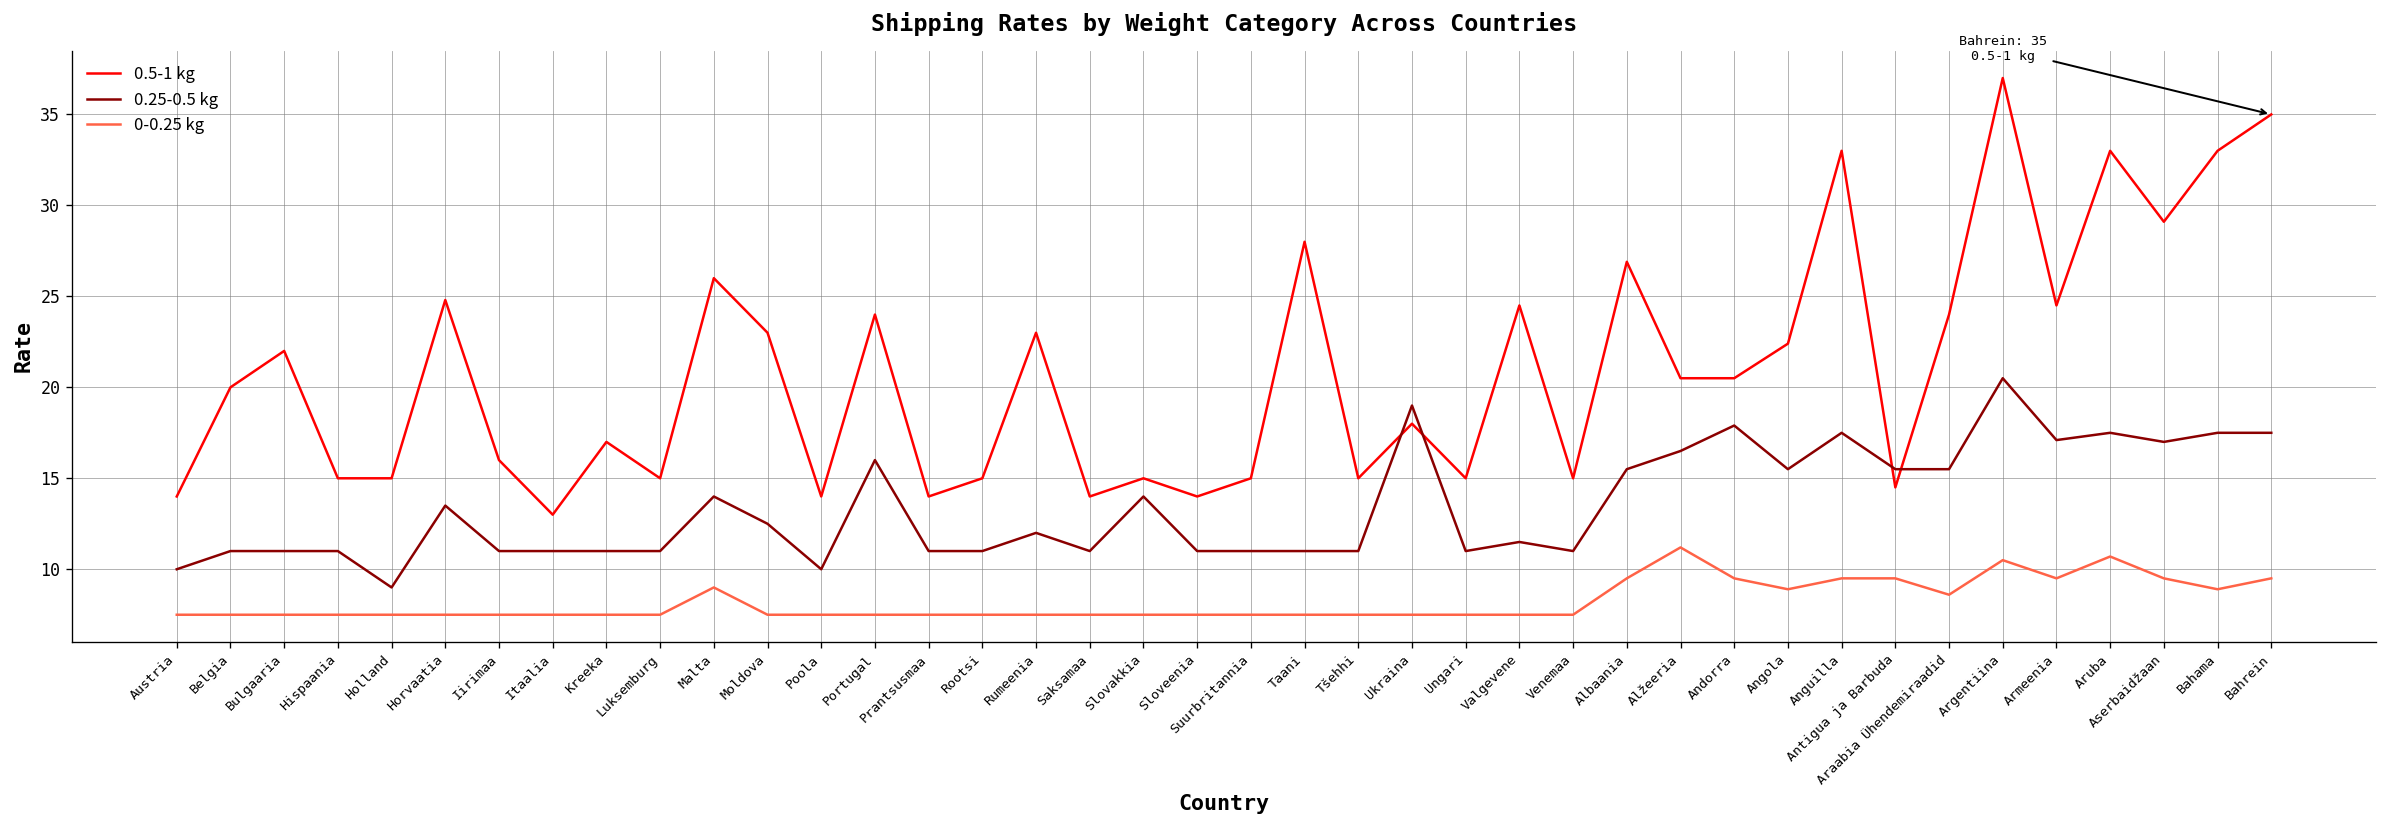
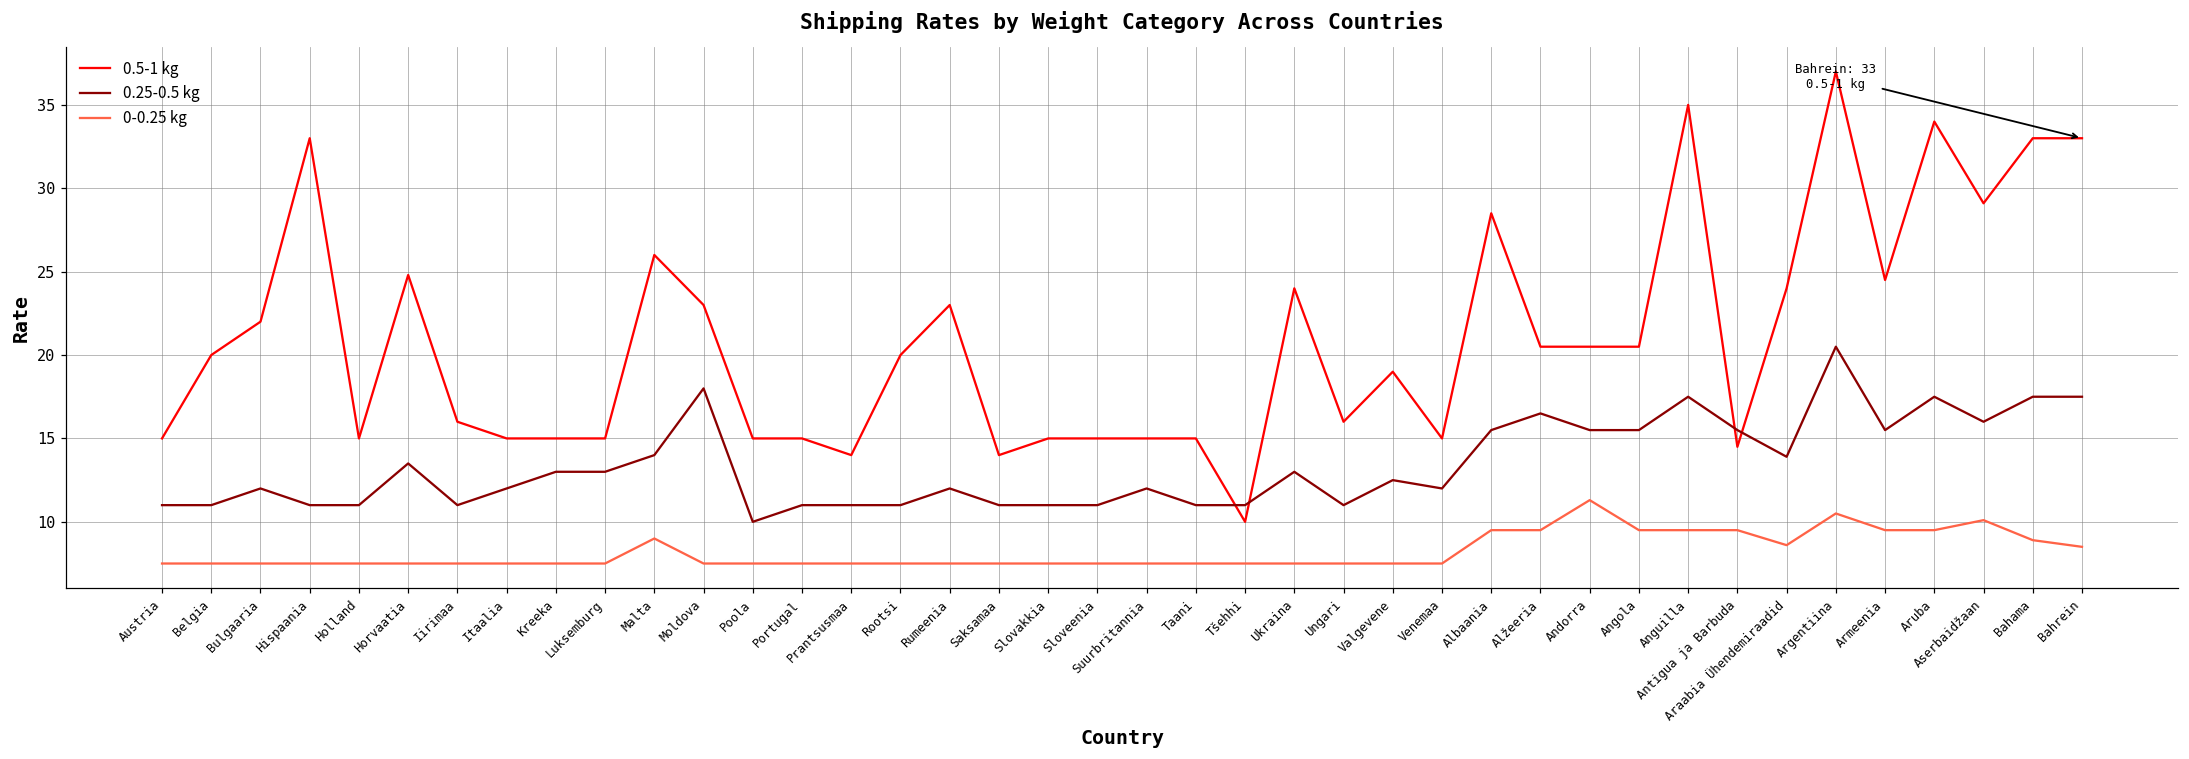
0.5-1 kg, Austria: 14 -> 15
0.25-0.5 kg, Austria: 10 -> 11
0.25-0.5 kg, Bulgaaria: 11 -> 12
0.5-1 kg, Hispaania: 15 -> 33
0.25-0.5 kg, Holland: 9 -> 11
0.5-1 kg, Itaalia: 13 -> 15
0.25-0.5 kg, Itaalia: 11 -> 12
0.5-1 kg, Kreeka: 17 -> 15
0.25-0.5 kg, Kreeka: 11 -> 13
0.25-0.5 kg, Luksemburg: 11 -> 13
0.25-0.5 kg, Moldova: 12.5 -> 18.0
0.5-1 kg, Poola: 14 -> 15
0.5-1 kg, Portugal: 24 -> 15
0.25-0.5 kg, Portugal: 16 -> 11
0.5-1 kg, Rootsi: 15 -> 20
0.25-0.5 kg, Slovakkia: 14 -> 11
0.5-1 kg, Sloveenia: 14 -> 15
0.25-0.5 kg, Suurbritannia: 11 -> 12
0.5-1 kg, Taani: 28 -> 15
0.5-1 kg, Tšehhi: 15 -> 10
0.5-1 kg, Ukraina: 18 -> 24
0.25-0.5 kg, Ukraina: 19 -> 13
0.5-1 kg, Ungari: 15 -> 16
0.5-1 kg, Valgevene: 24.5 -> 19.0
0.25-0.5 kg, Valgevene: 11.5 -> 12.5
0.25-0.5 kg, Venemaa: 11 -> 12
0.5-1 kg, Albaania: 26.9 -> 28.5
0-0.25 kg, Alžeeria: 11.2 -> 9.5
0.25-0.5 kg, Andorra: 17.9 -> 15.5
0-0.25 kg, Andorra: 9.5 -> 11.3
0.5-1 kg, Angola: 22.4 -> 20.5
0-0.25 kg, Angola: 8.9 -> 9.5
0.5-1 kg, Anguilla: 33 -> 35
0.25-0.5 kg, Araabia Ühendemiraadid: 15.5 -> 13.9
0.25-0.5 kg, Armeenia: 17.1 -> 15.5
0.5-1 kg, Aruba: 33 -> 34
0-0.25 kg, Aruba: 10.7 -> 9.5
0.25-0.5 kg, Aserbaidžaan: 17 -> 16
0-0.25 kg, Aserbaidžaan: 9.5 -> 10.1
0.5-1 kg, Bahrein: 35 -> 33
0-0.25 kg, Bahrein: 9.5 -> 8.5
